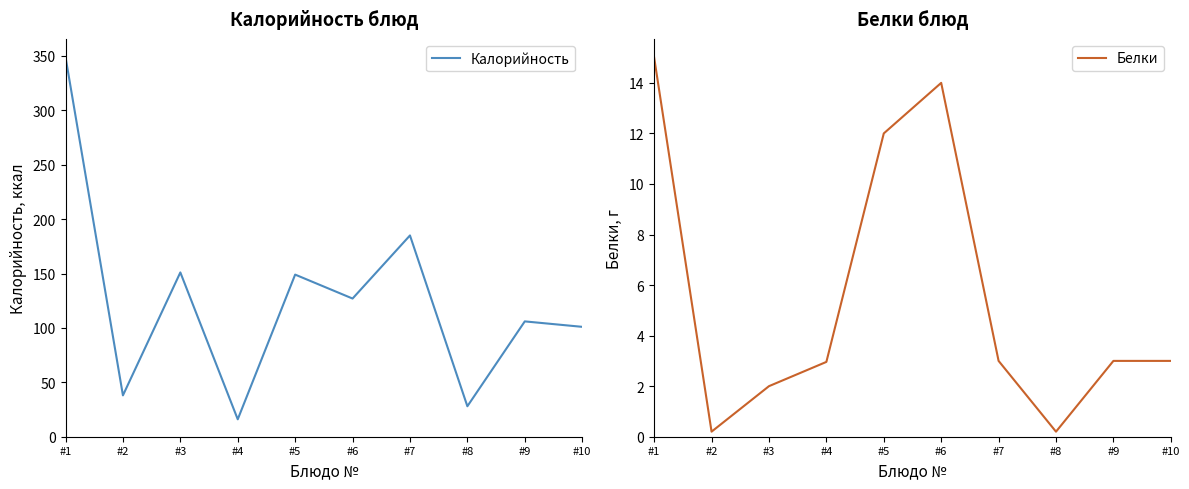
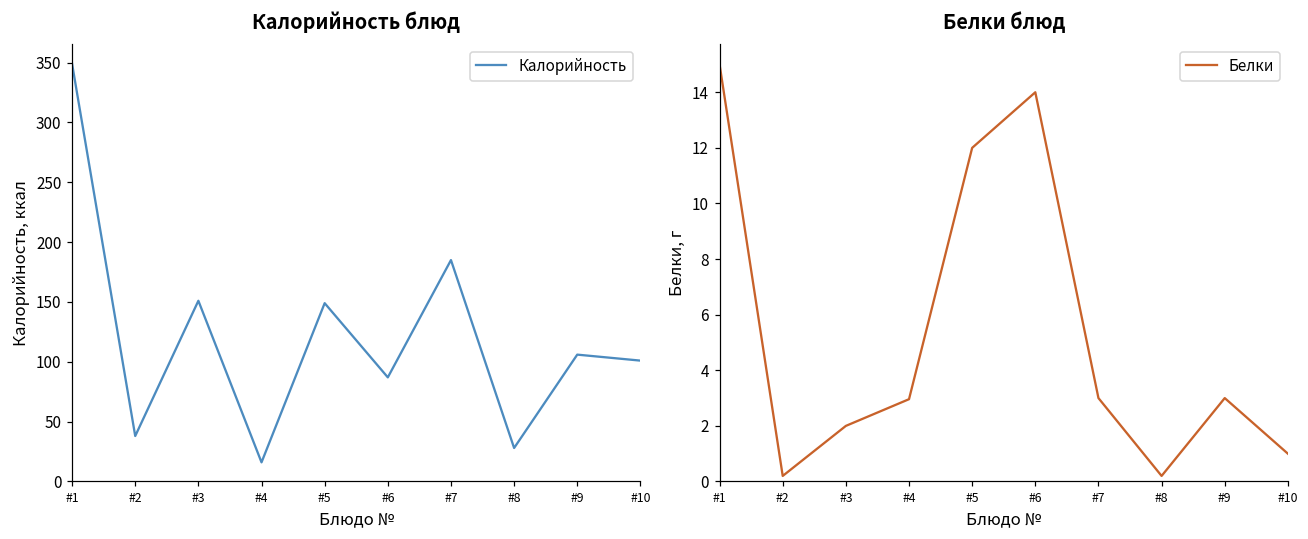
Калорийность блюд, #6: 127 -> 87
Белки блюд, #10: 3 -> 1
